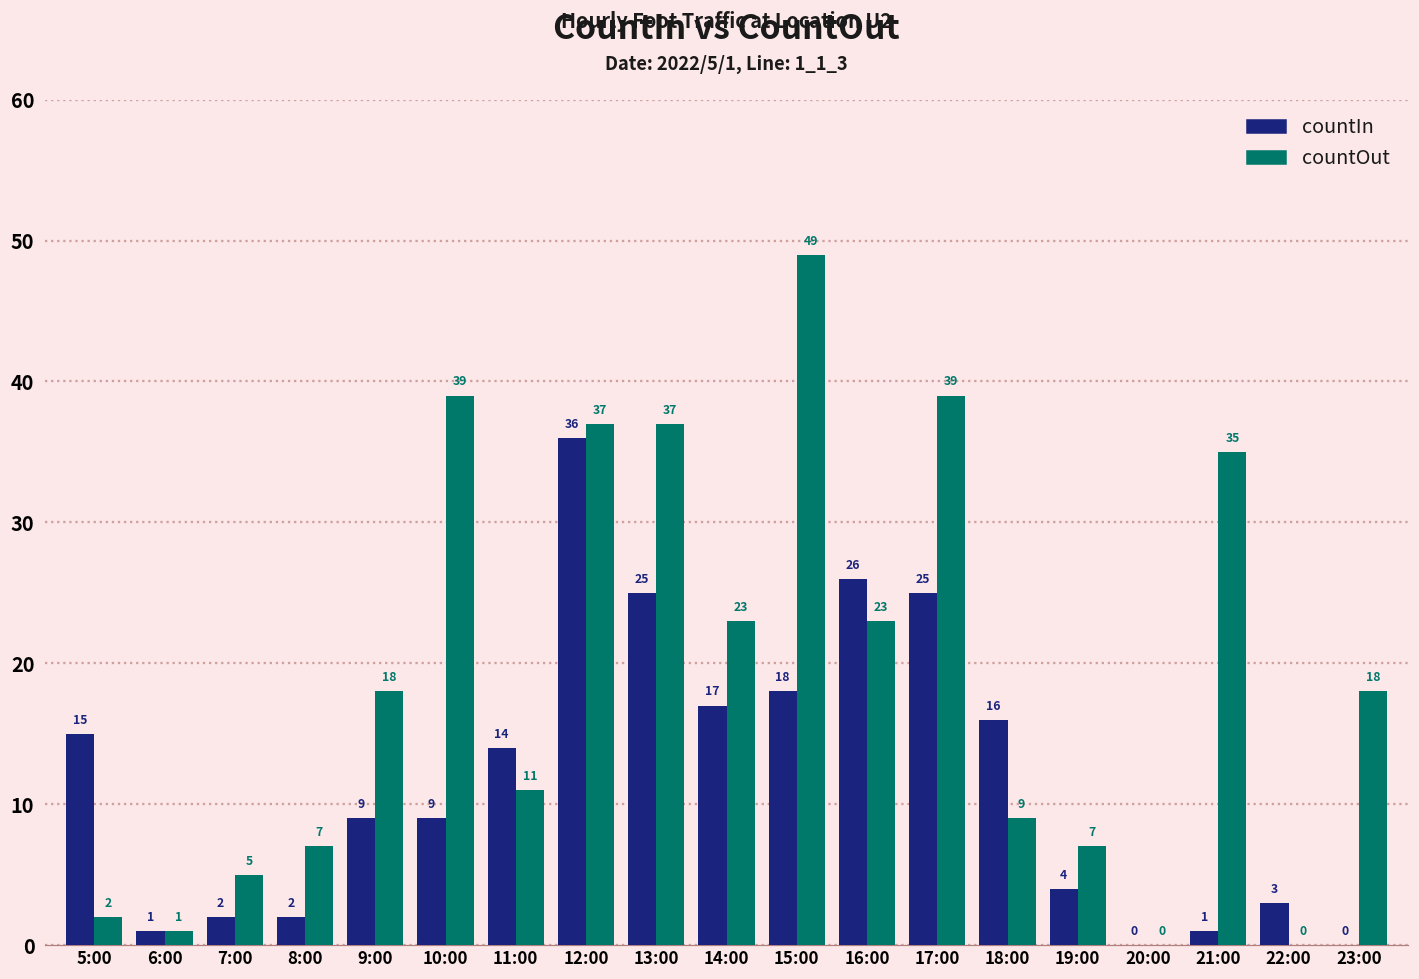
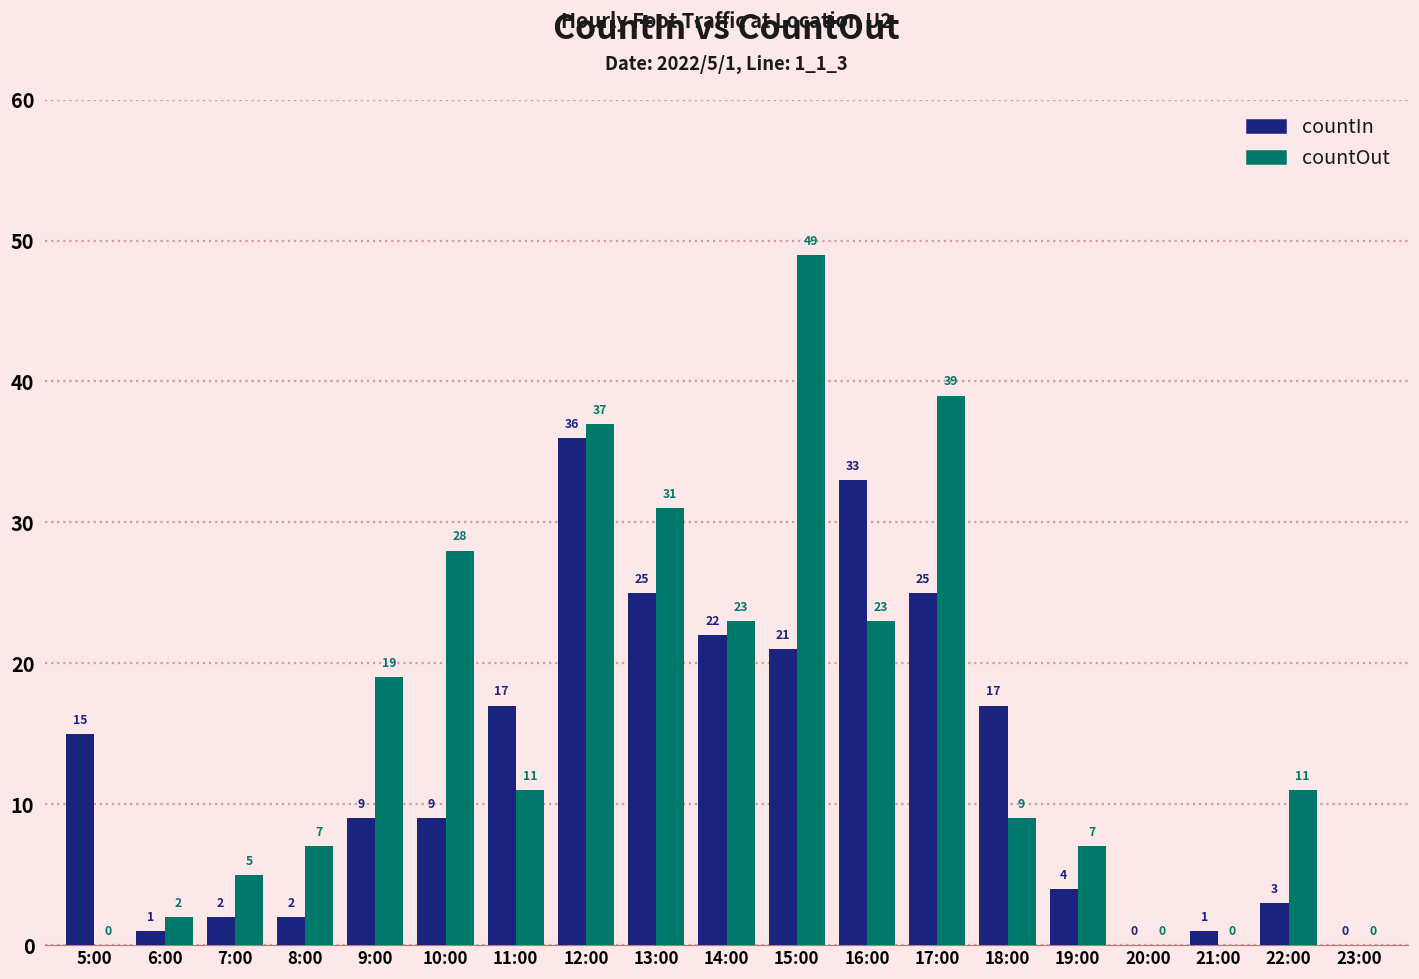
countOut, 5:00: 2 -> 0
countOut, 6:00: 1 -> 2
countOut, 9:00: 18 -> 19
countOut, 10:00: 39 -> 28
countIn, 11:00: 14 -> 17
countOut, 13:00: 37 -> 31
countIn, 14:00: 17 -> 22
countIn, 15:00: 18 -> 21
countIn, 16:00: 26 -> 33
countIn, 18:00: 16 -> 17
countOut, 21:00: 35 -> 0
countOut, 22:00: 0 -> 11
countOut, 23:00: 18 -> 0
